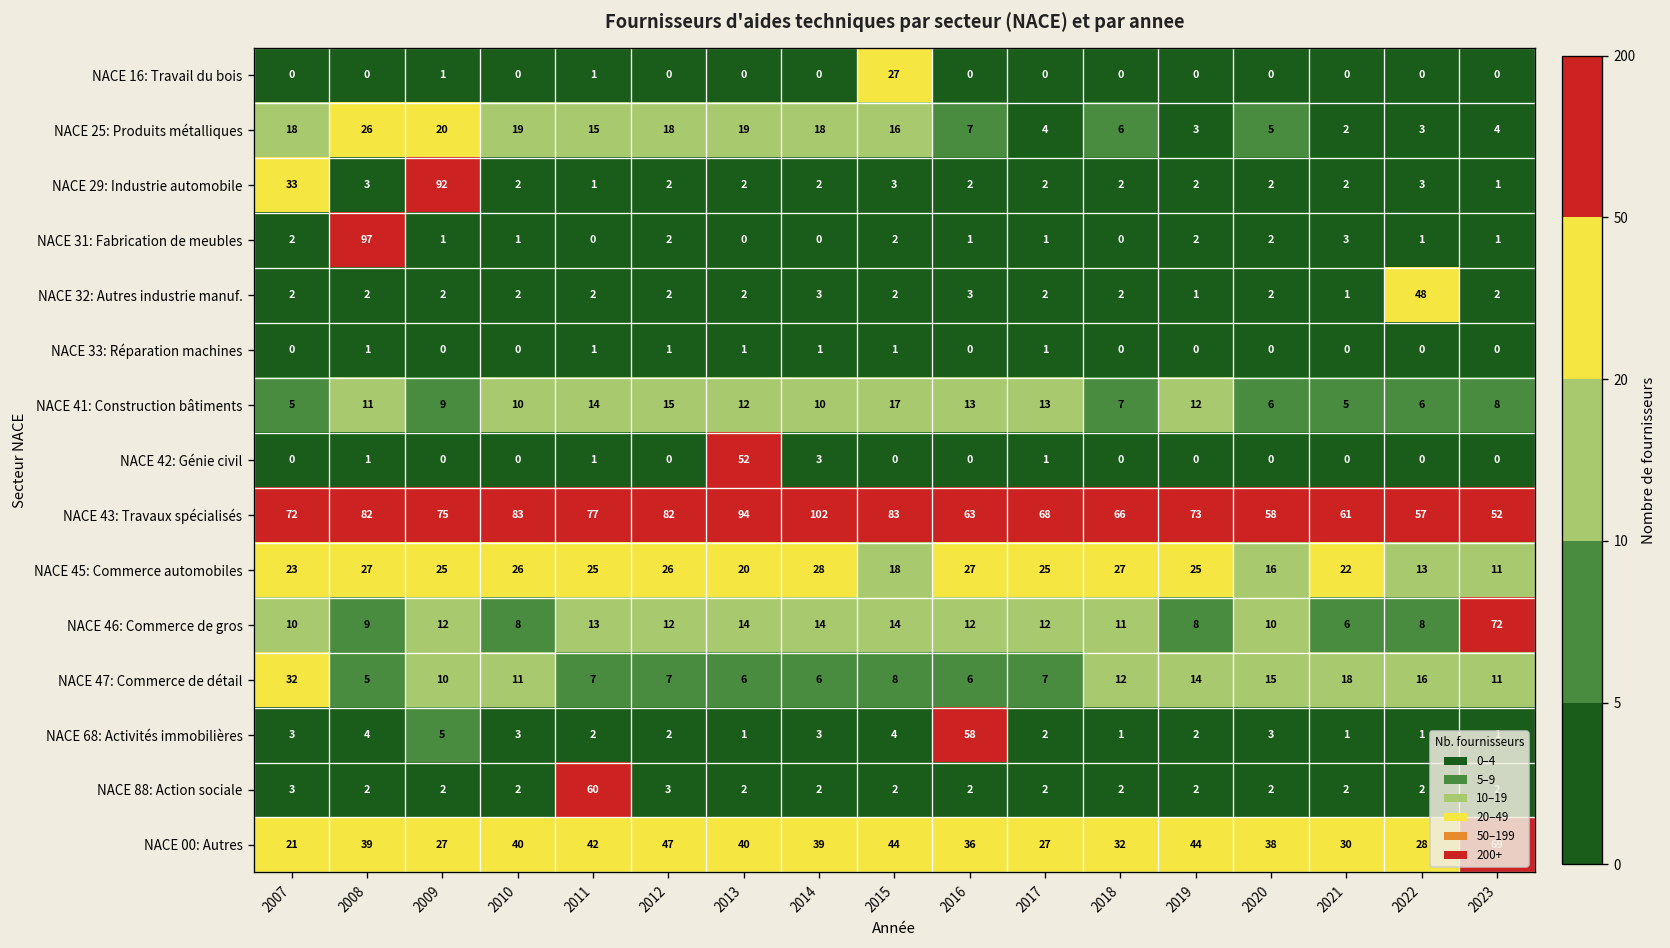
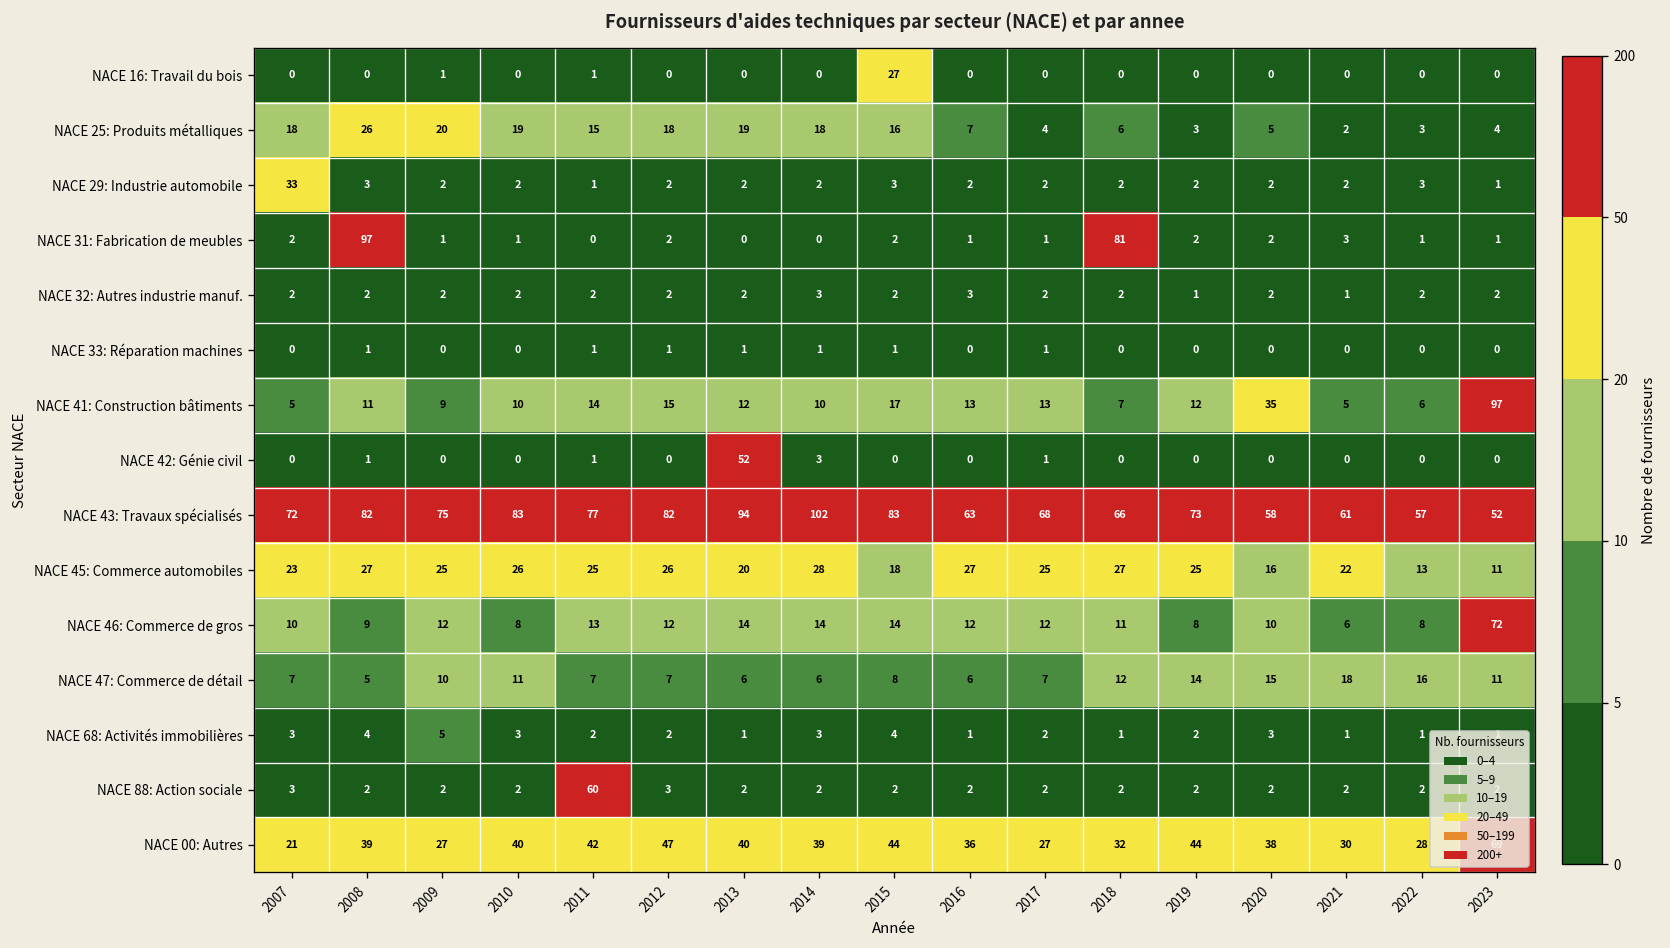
NACE 29: Industrie automobile, 2009: 92 -> 2
NACE 31: Fabrication de meubles, 2018: 0 -> 81
NACE 32: Autres industrie manuf., 2022: 48 -> 2
NACE 41: Construction bâtiments, 2020: 6 -> 35
NACE 41: Construction bâtiments, 2023: 8 -> 97
NACE 47: Commerce de détail, 2007: 32 -> 7
NACE 68: Activités immobilières, 2016: 58 -> 1
